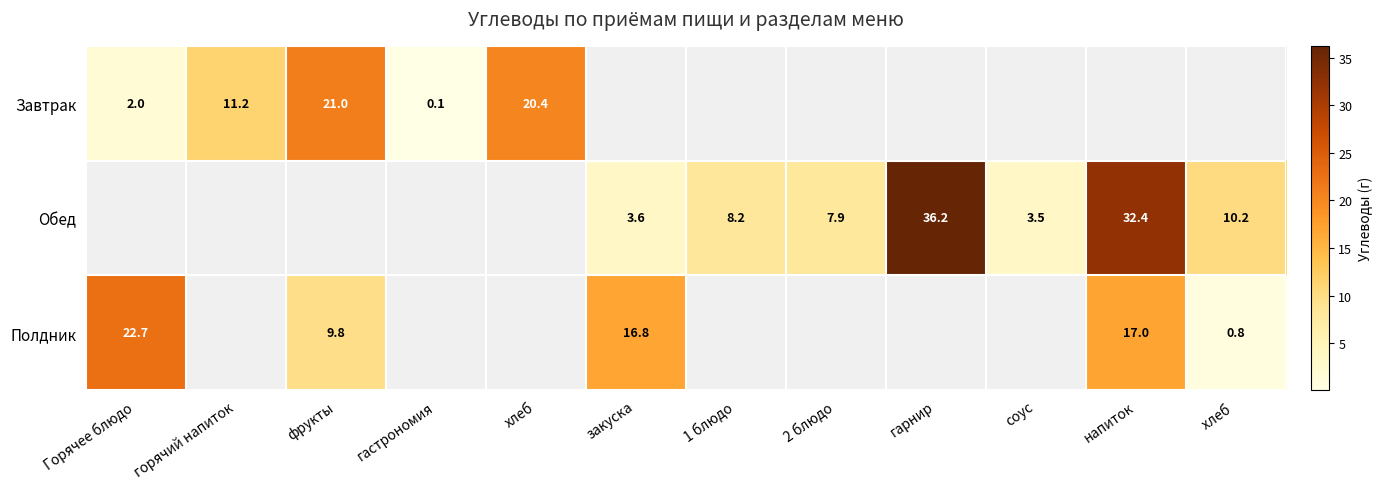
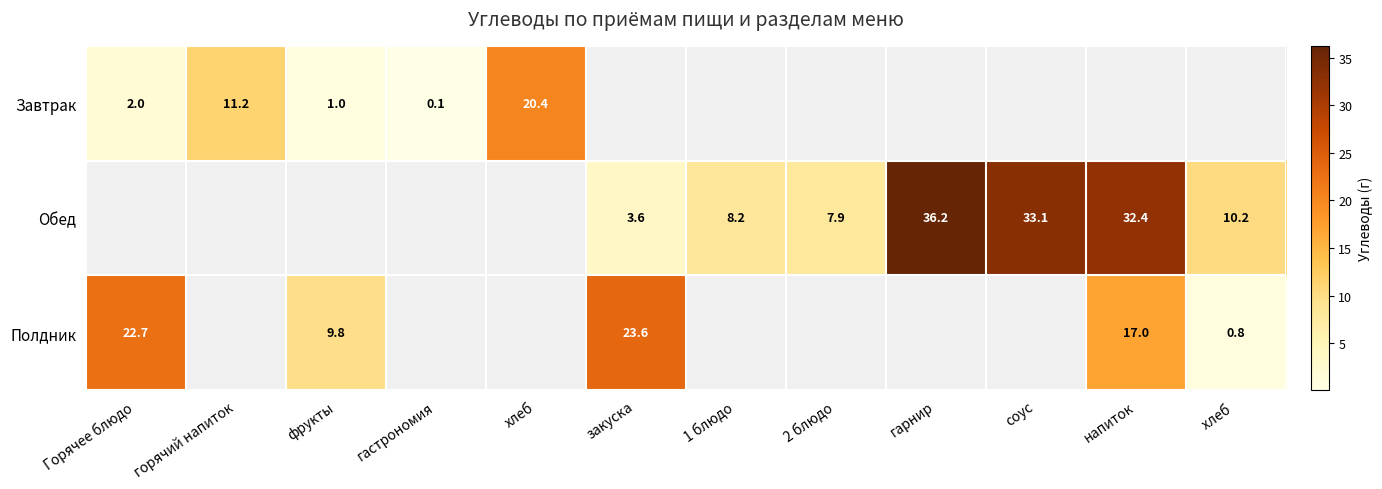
Завтрак, фрукты: 21.0 -> 1.0
Обед, соус: 3.5 -> 33.1
Полдник, закуска: 16.8 -> 23.6
